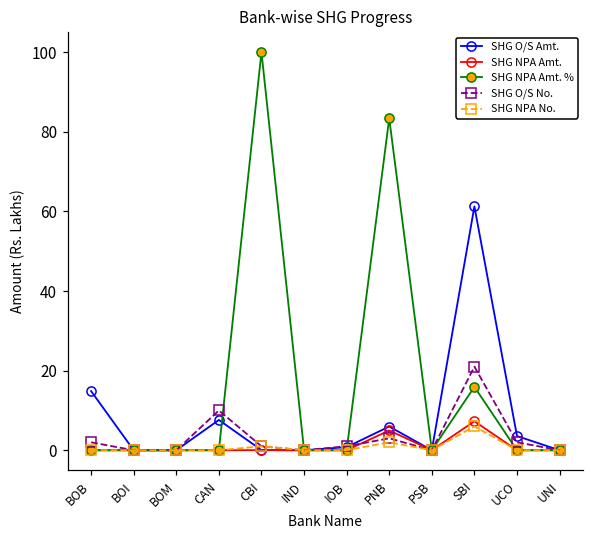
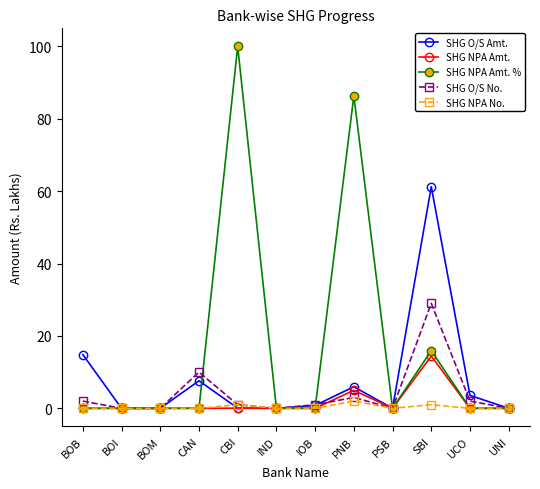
SHG NPA Amt. %, PNB: 83 -> 86
SHG NPA Amt., SBI: 7 -> 14
SHG O/S No., SBI: 21 -> 29
SHG NPA No., SBI: 6 -> 1
